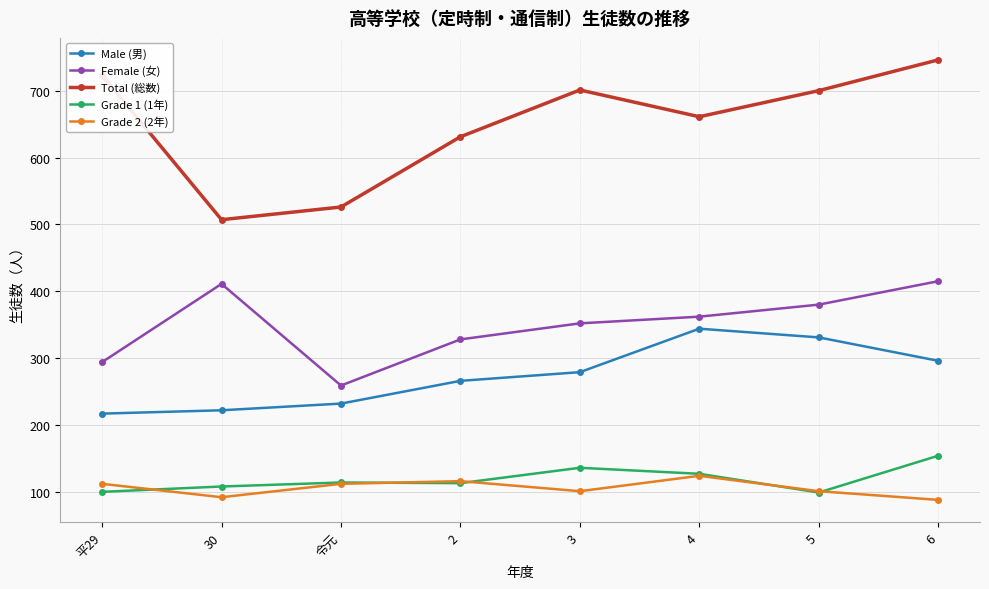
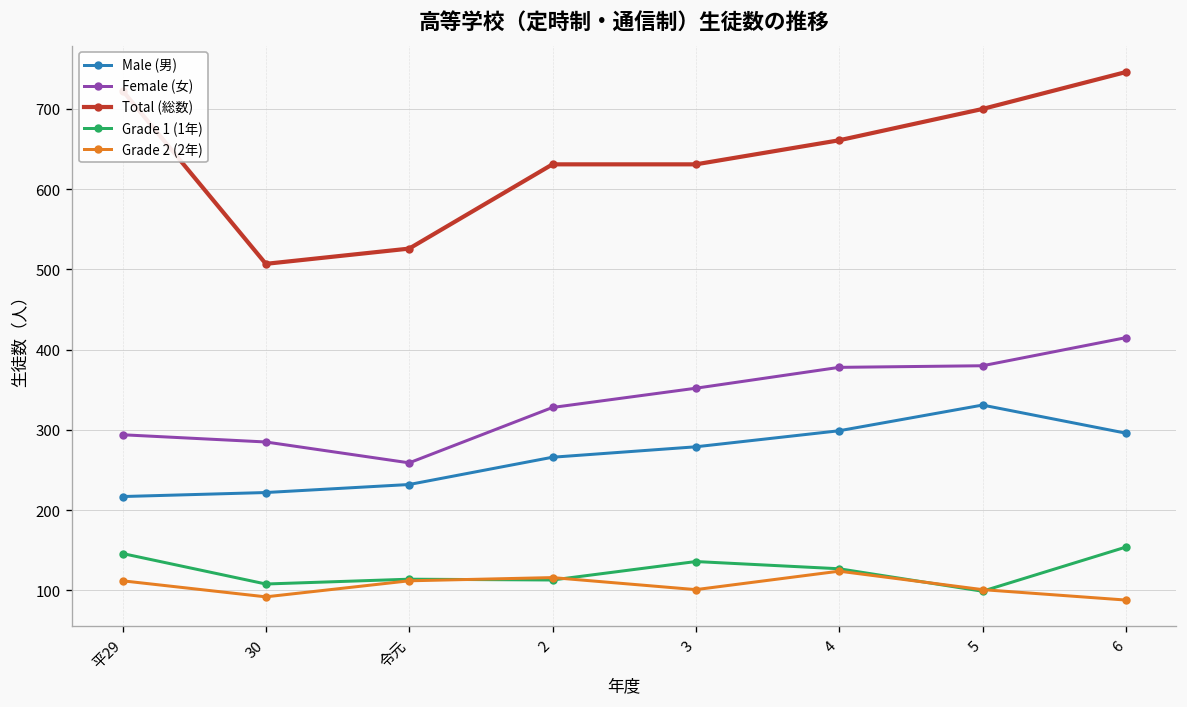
Grade 1 (1年), 平29: 100 -> 150
Female (女), 30: 410 -> 290
Total (総数), 3: 700 -> 630
Male (男), 4: 340 -> 300
Female (女), 4: 360 -> 380
